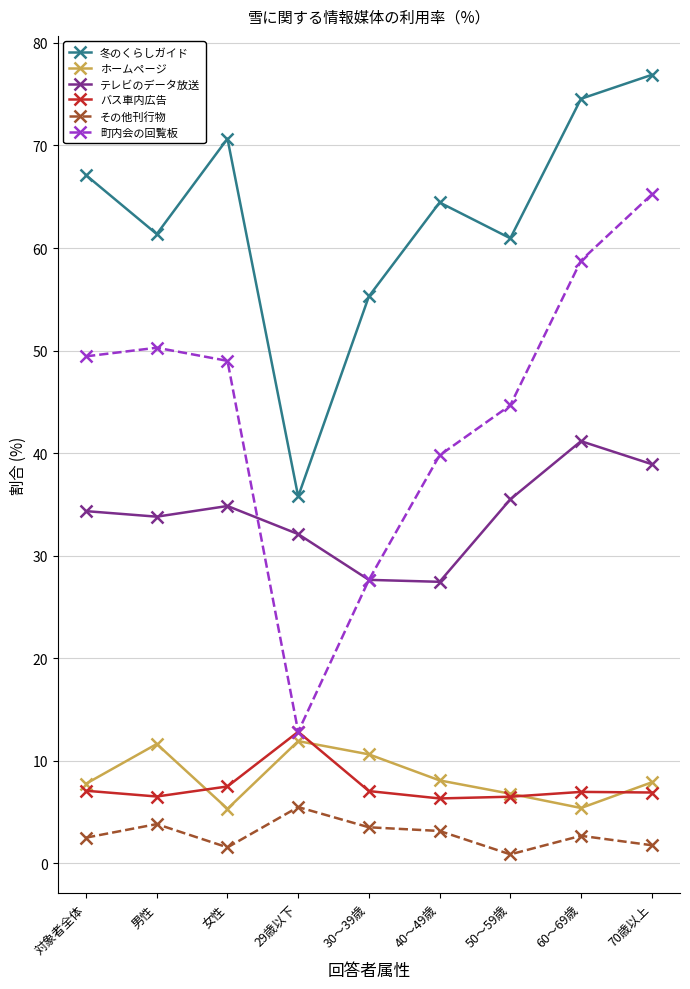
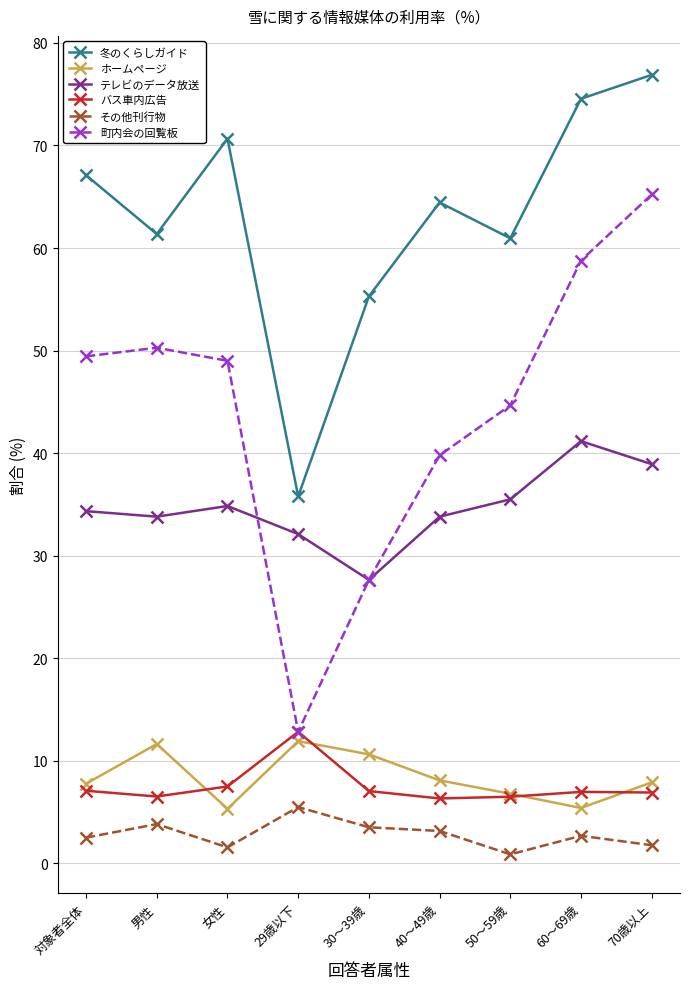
テレビのデータ放送, 40～49歳: 27.5 -> 33.8
